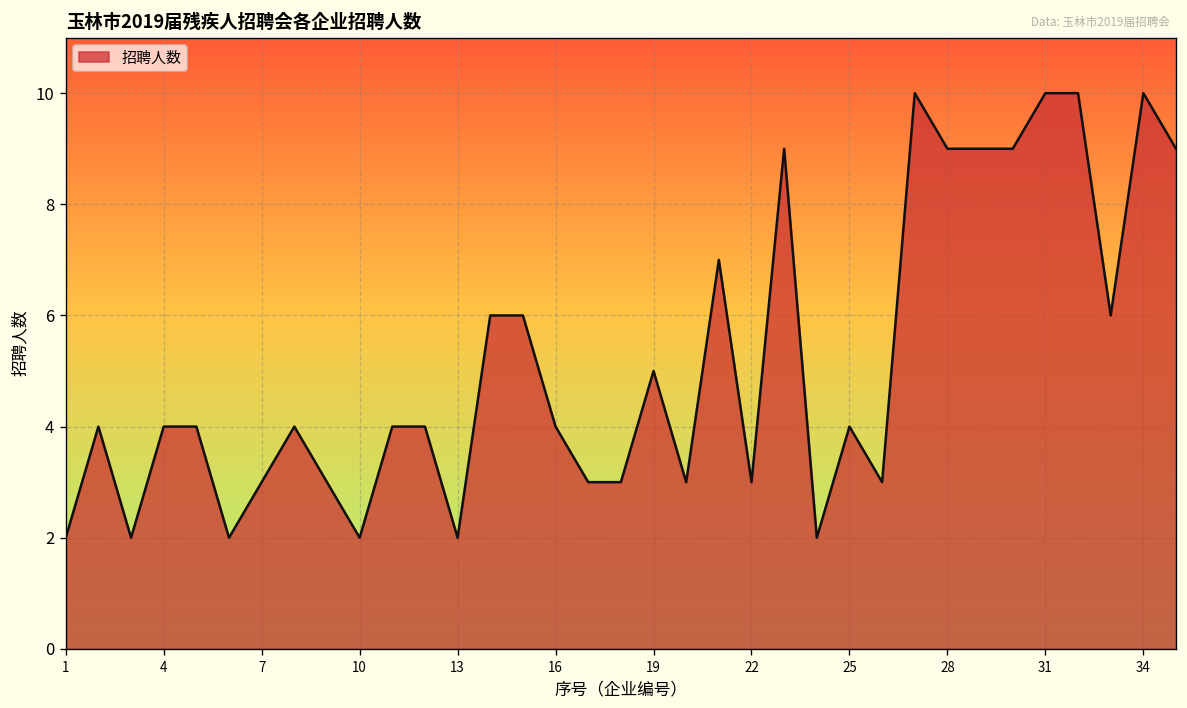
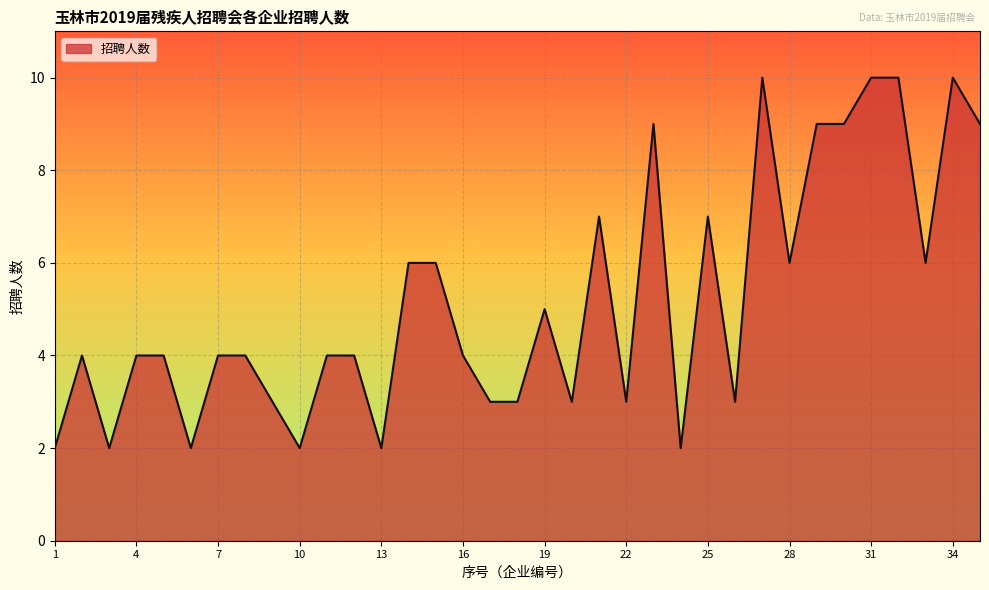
7: 3 -> 4
25: 4 -> 7
28: 9 -> 6
